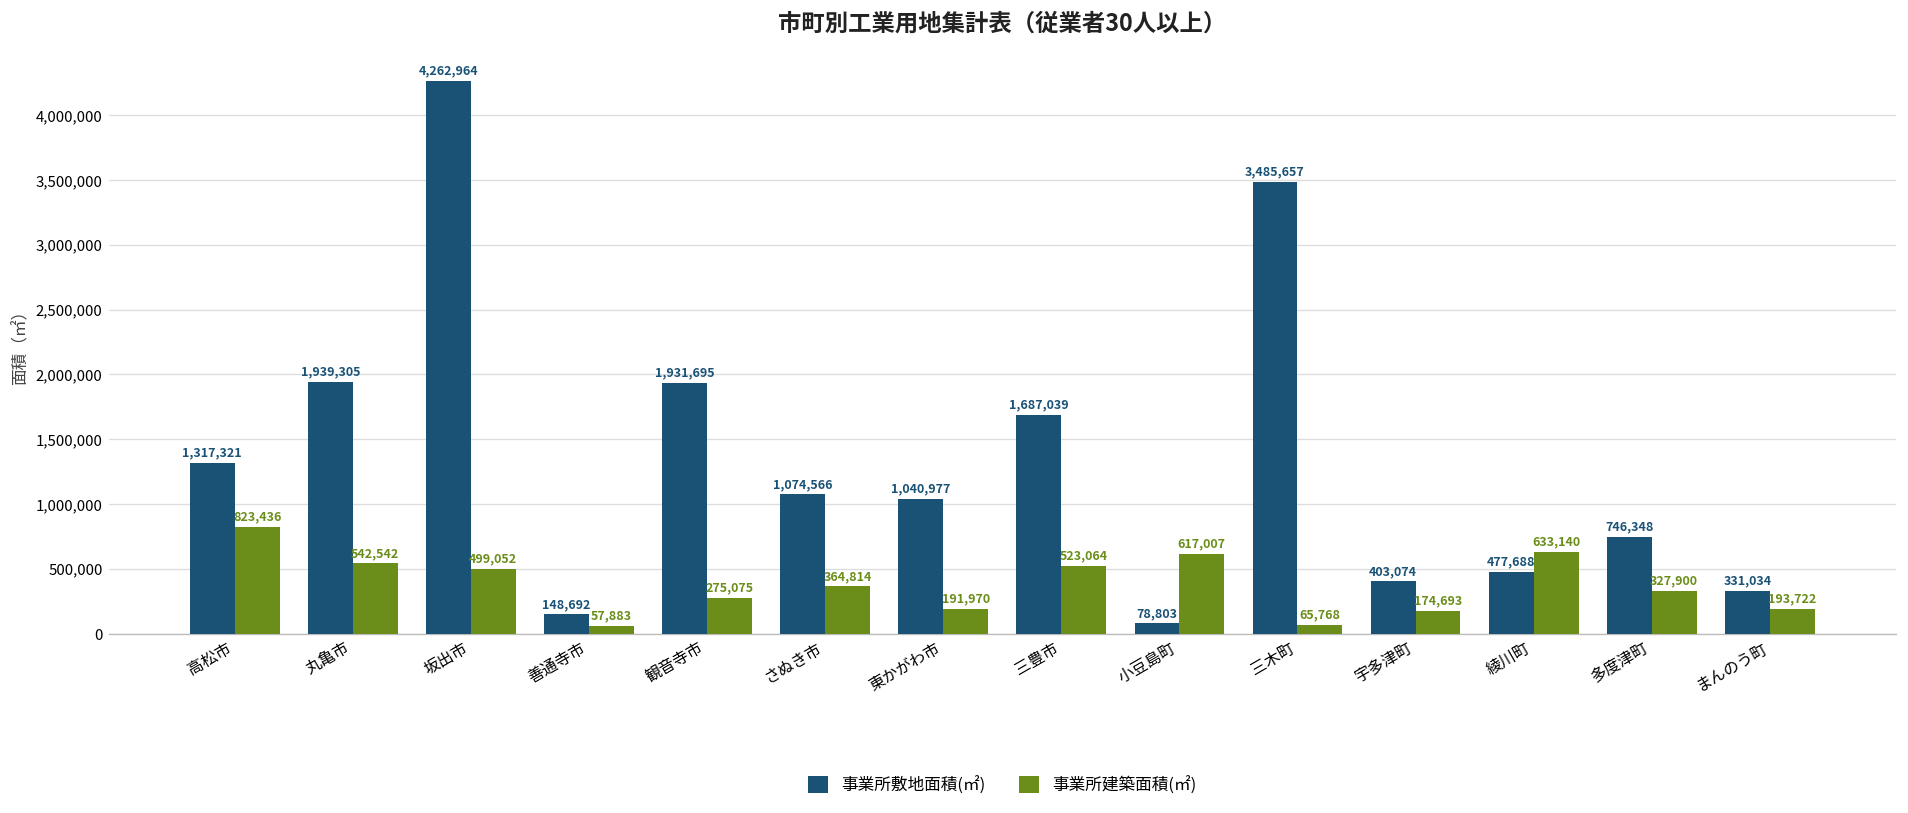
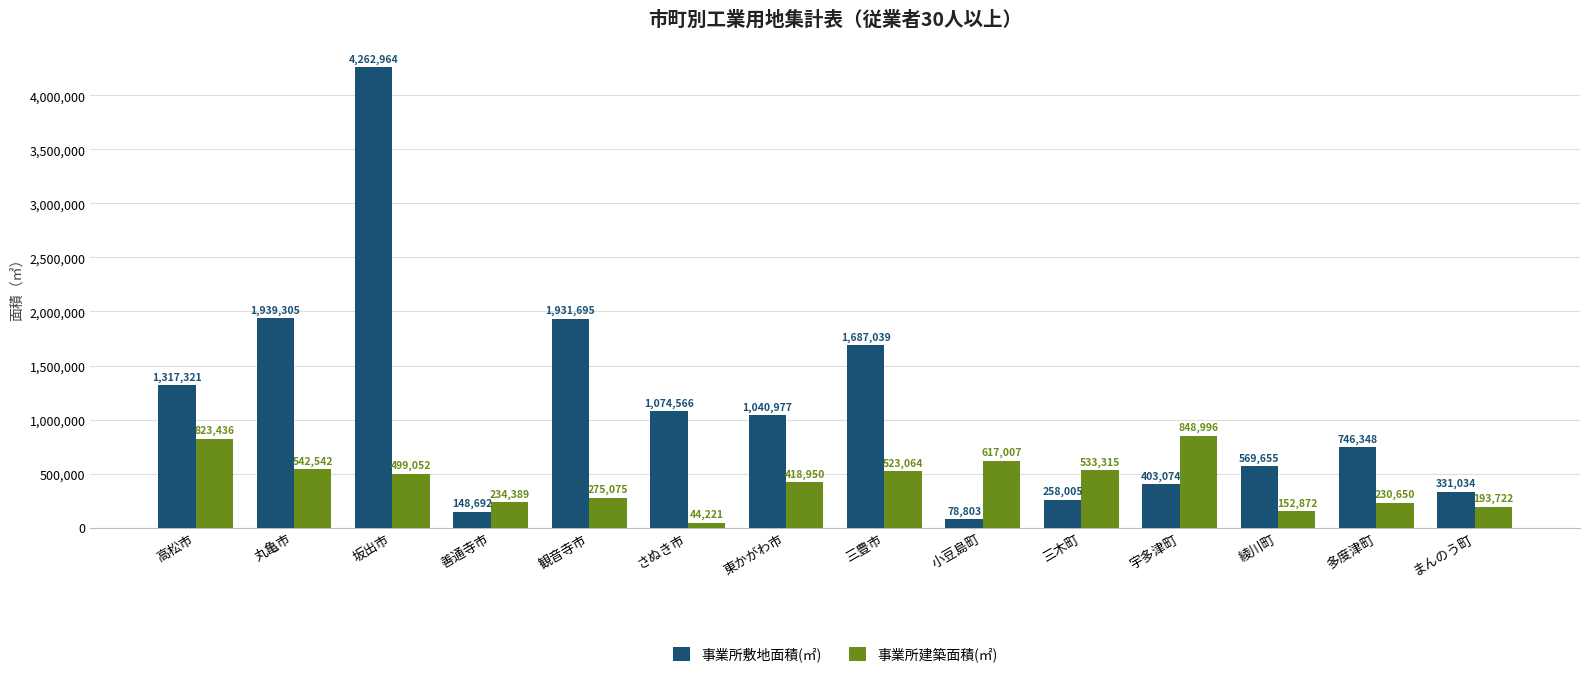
事業所建築面積(㎡), 善通寺市: 57,883 -> 234,389
事業所建築面積(㎡), さぬき市: 364,814 -> 44,221
事業所建築面積(㎡), 東かがわ市: 191,970 -> 418,950
事業所敷地面積(㎡), 三木町: 3,485,657 -> 258,005
事業所建築面積(㎡), 三木町: 65,768 -> 533,315
事業所建築面積(㎡), 宇多津町: 174,693 -> 848,996
事業所敷地面積(㎡), 綾川町: 477,688 -> 569,655
事業所建築面積(㎡), 綾川町: 633,140 -> 152,872
事業所建築面積(㎡), 多度津町: 327,900 -> 230,650
